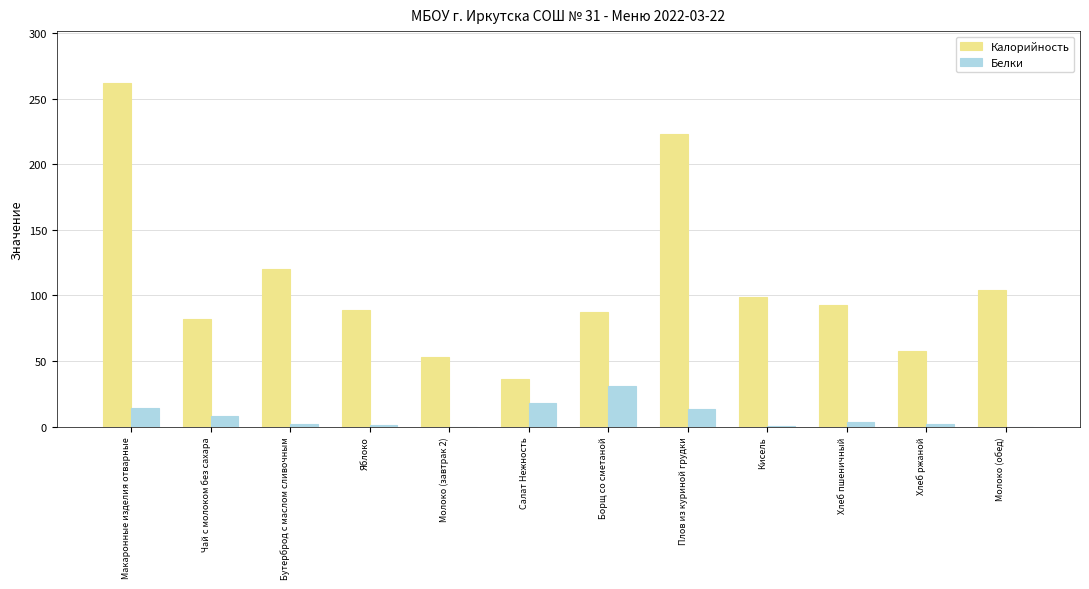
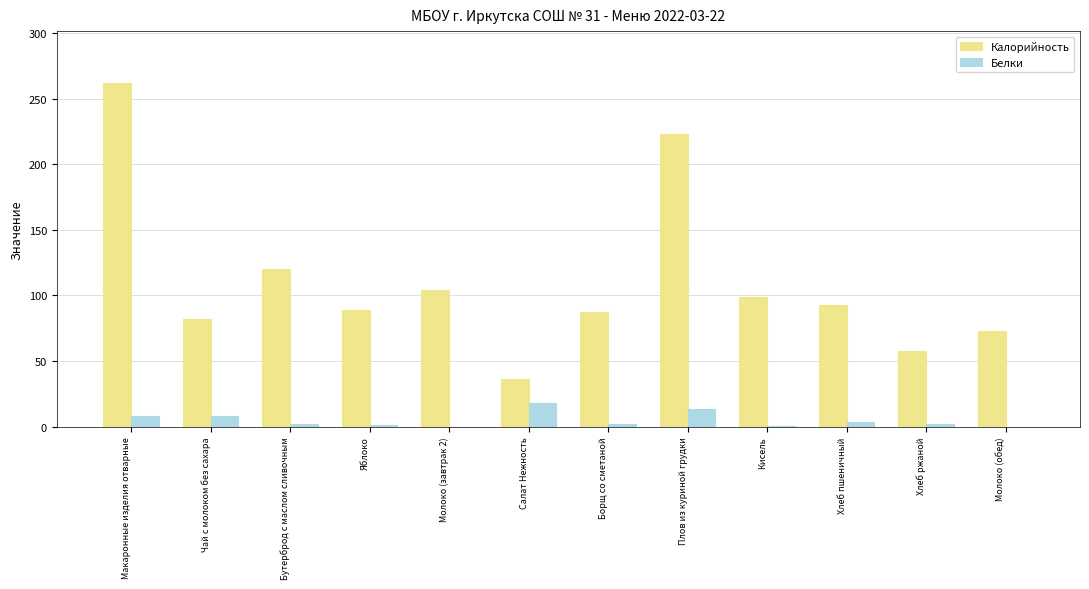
Белки, Макаронные изделия отварные: 14 -> 8
Калорийность, Молоко (завтрак 2): 53 -> 104
Белки, Борщ со сметаной: 31 -> 2
Калорийность, Молоко (обед): 104 -> 73
